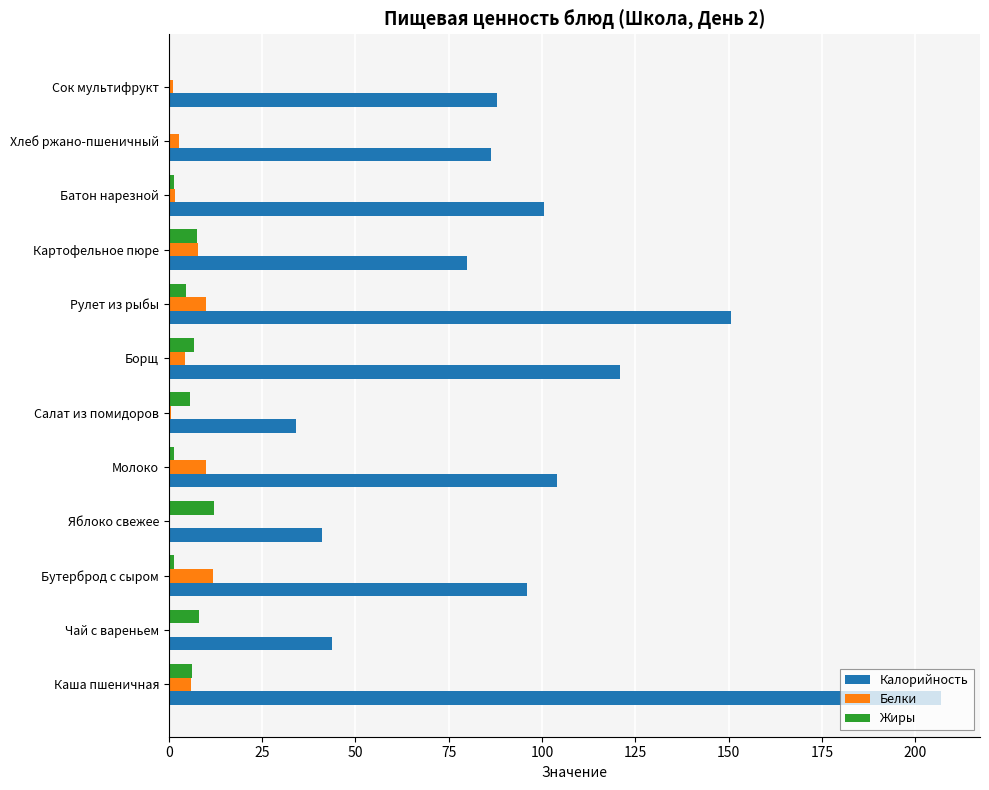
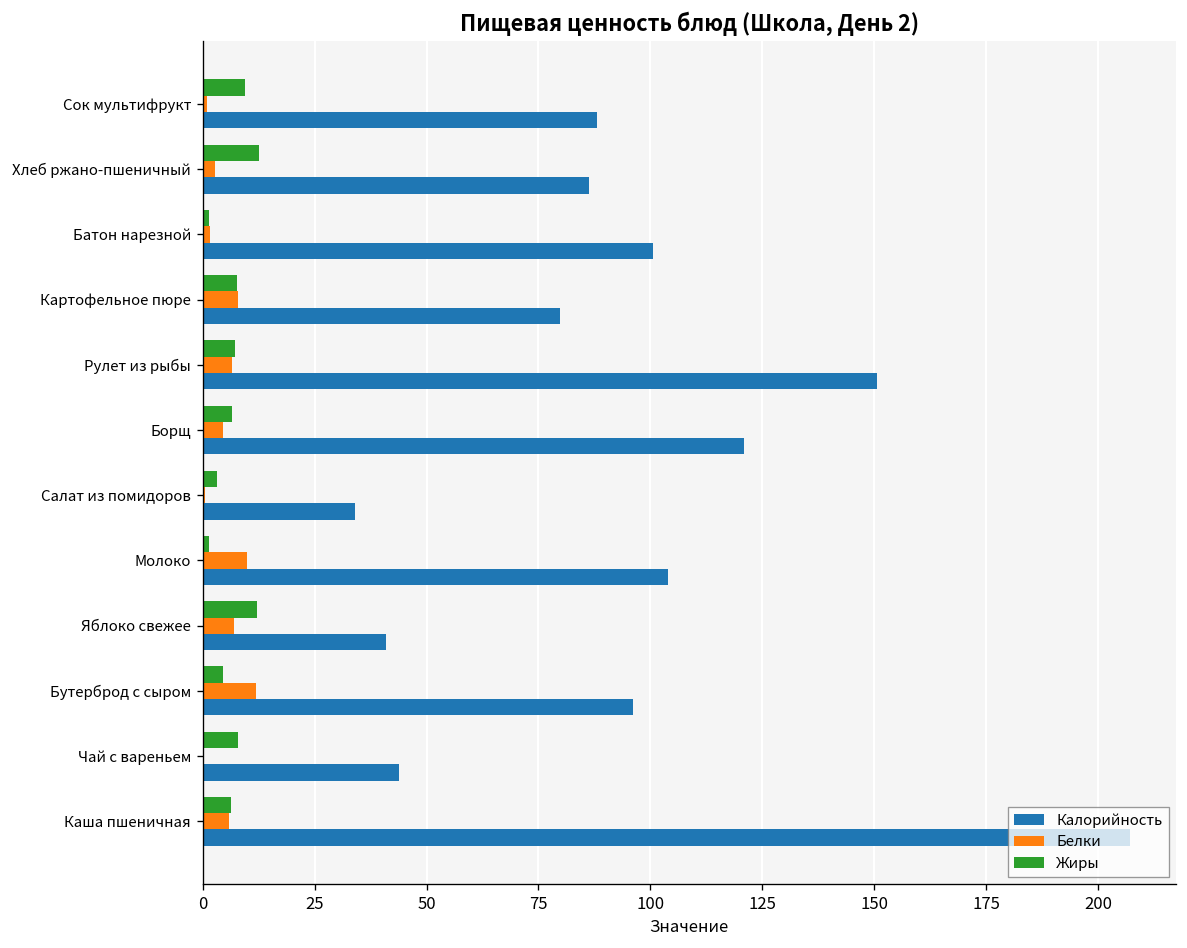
Жиры, Сок мультифрукт: 0 -> 9
Жиры, Хлеб ржано-пшеничный: 0 -> 13
Жиры, Рулет из рыбы: 4 -> 7
Белки, Рулет из рыбы: 10 -> 7
Жиры, Салат из помидоров: 6 -> 3
Белки, Яблоко свежее: 0 -> 7
Жиры, Бутерброд с сыром: 1 -> 5
